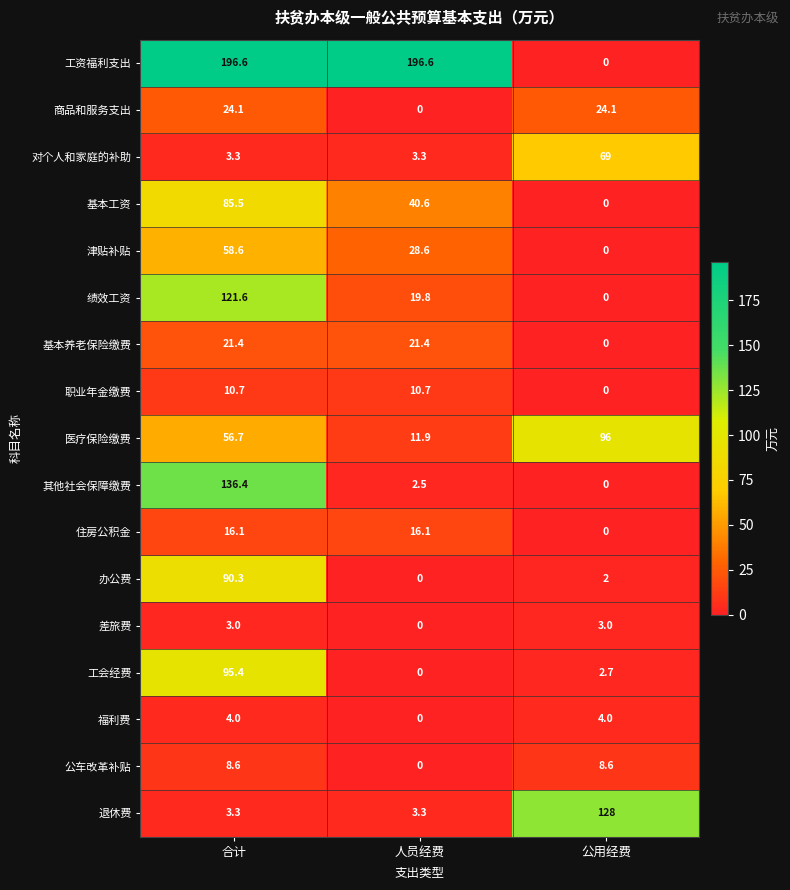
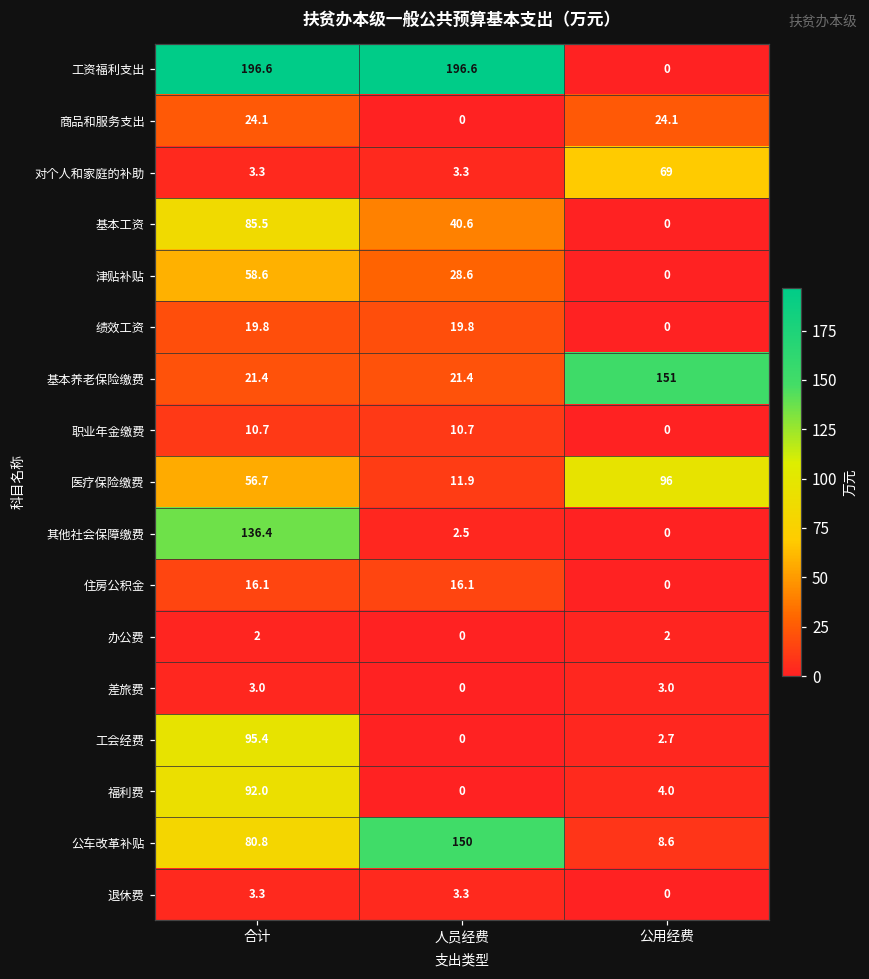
绩效工资, 合计: 121.6 -> 19.8
基本养老保险缴费, 公用经费: 0 -> 151
办公费, 合计: 90.3 -> 2
福利费, 合计: 4.0 -> 92.0
公车改革补贴, 合计: 8.6 -> 80.8
公车改革补贴, 人员经费: 0 -> 150
退休费, 公用经费: 128 -> 0
